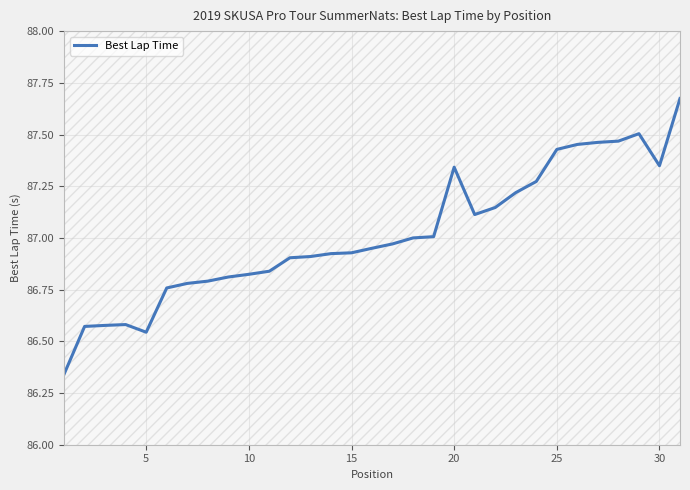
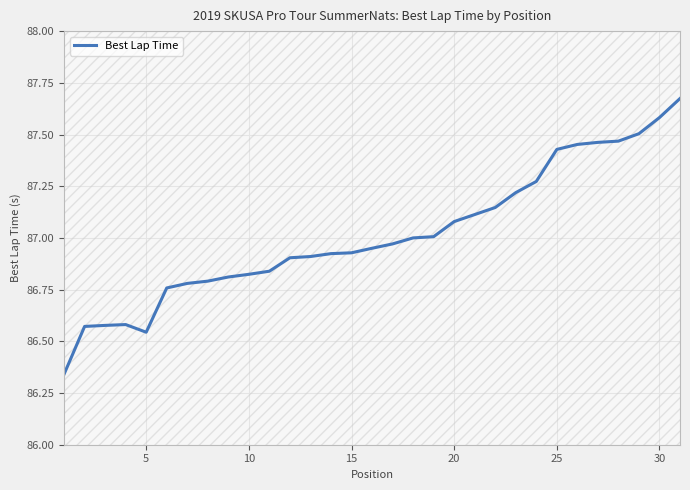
Best Lap Time, 20: 87.34 -> 87.08
Best Lap Time, 30: 87.35 -> 87.58
